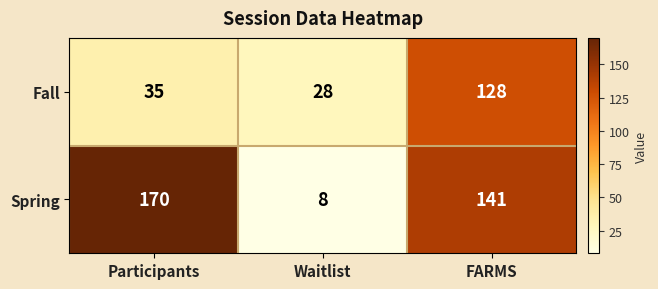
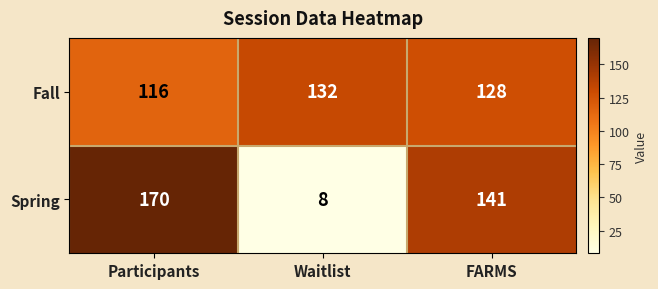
Fall, Participants: 35 -> 116
Fall, Waitlist: 28 -> 132
